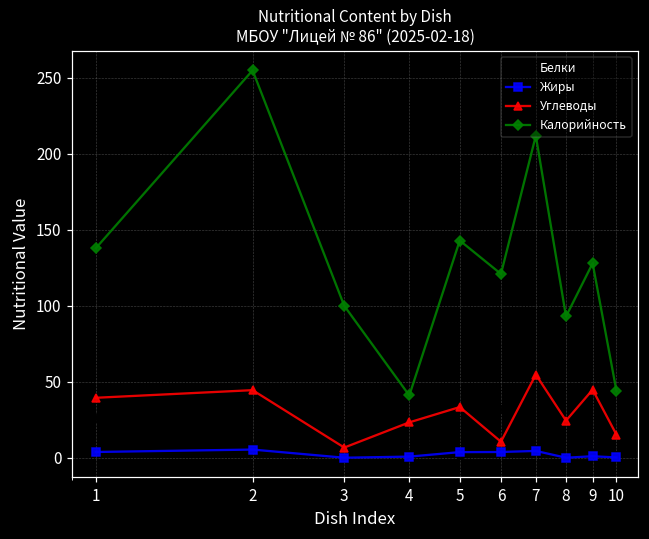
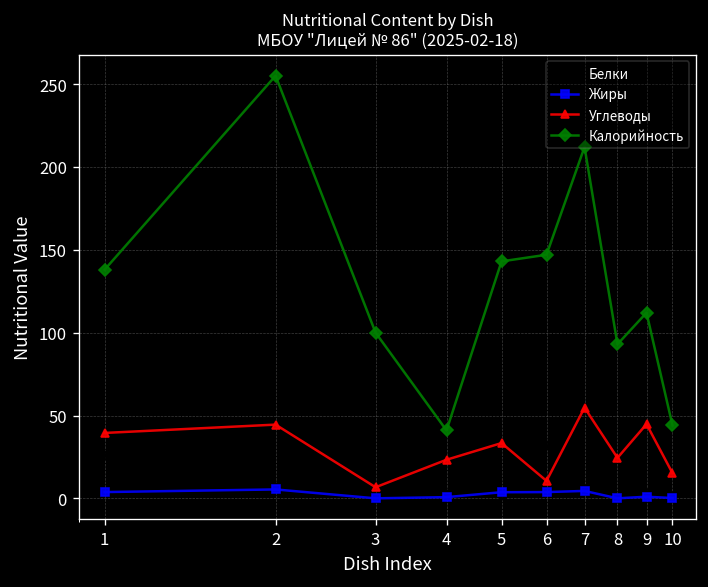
Калорийность, 6: 121 -> 147
Калорийность, 9: 128 -> 112
